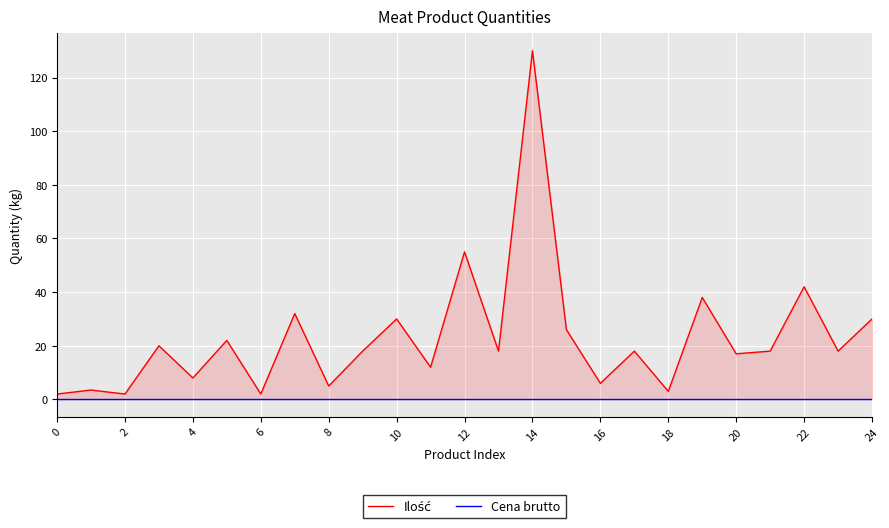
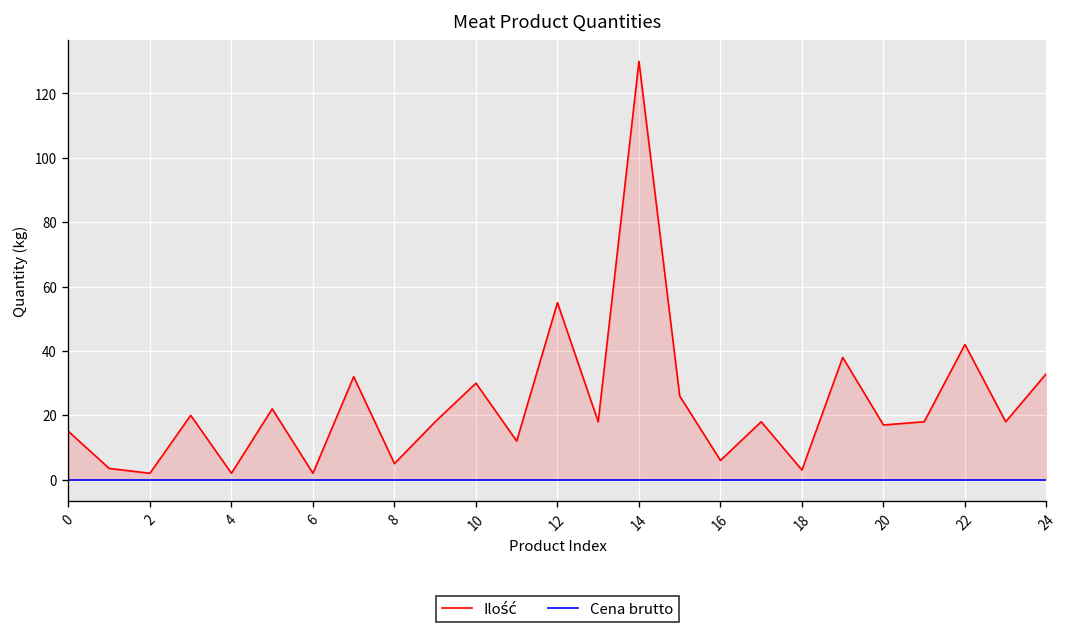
Ilość, 0: 2 -> 15
Ilość, 4: 8 -> 2
Ilość, 24: 30 -> 33
